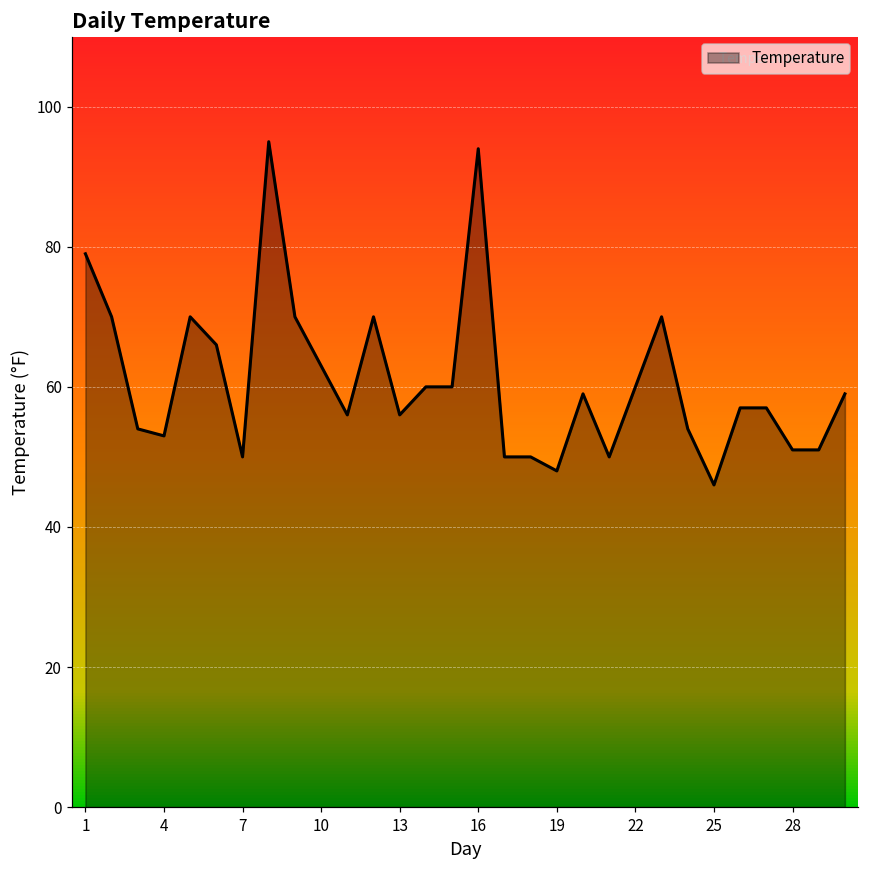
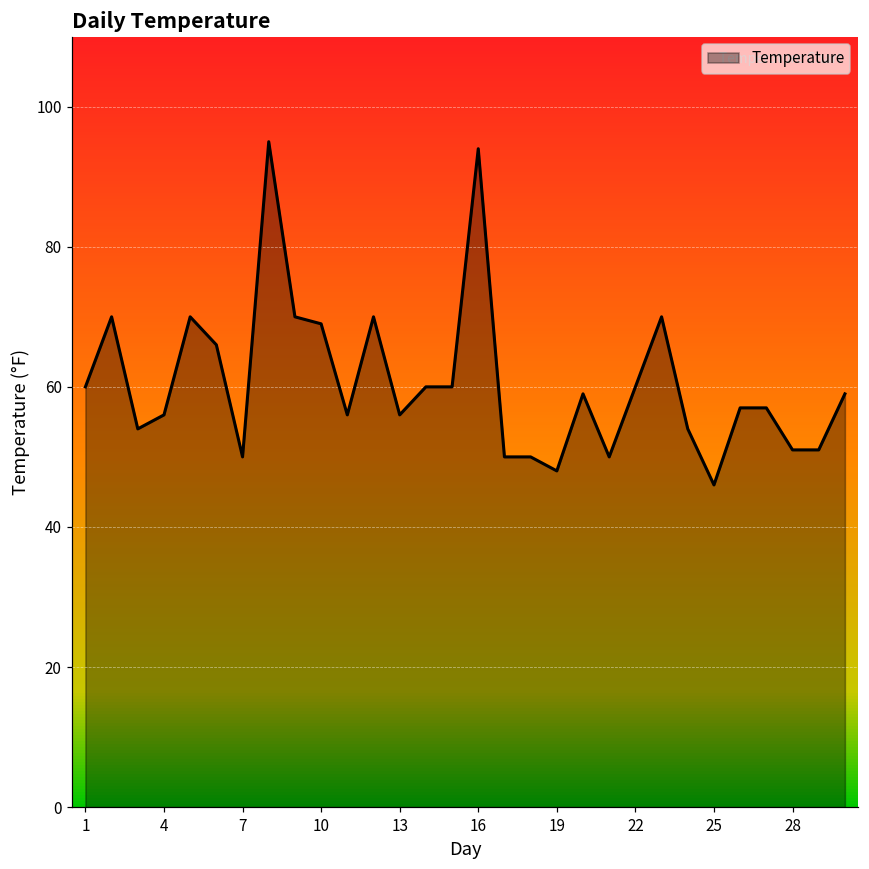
1: 79 -> 60
4: 53 -> 56
10: 63 -> 69
